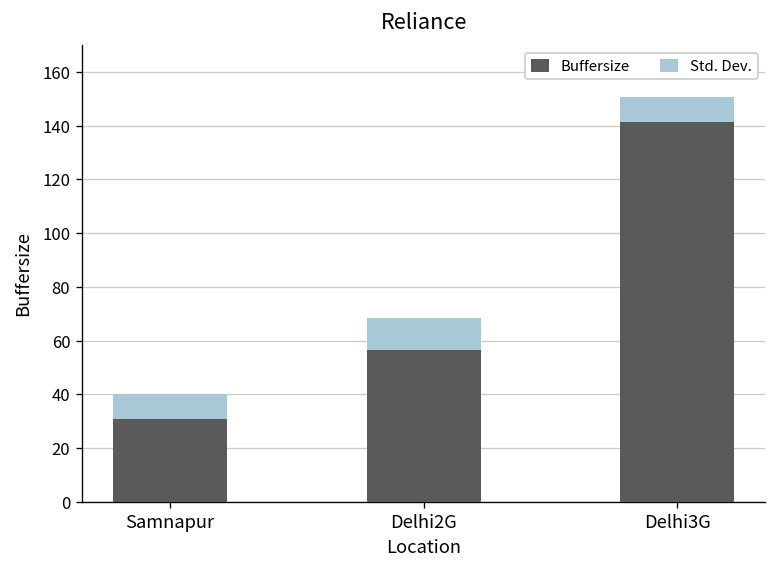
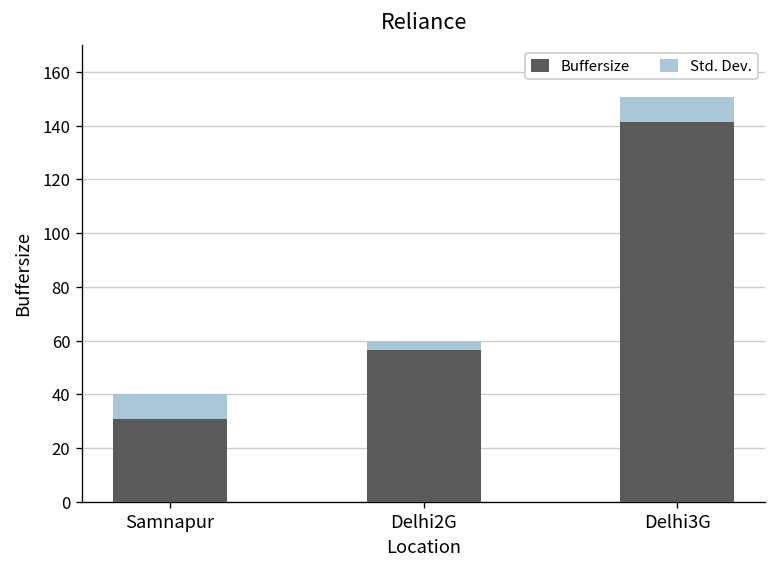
Std. Dev., Delhi2G: 12 -> 3
